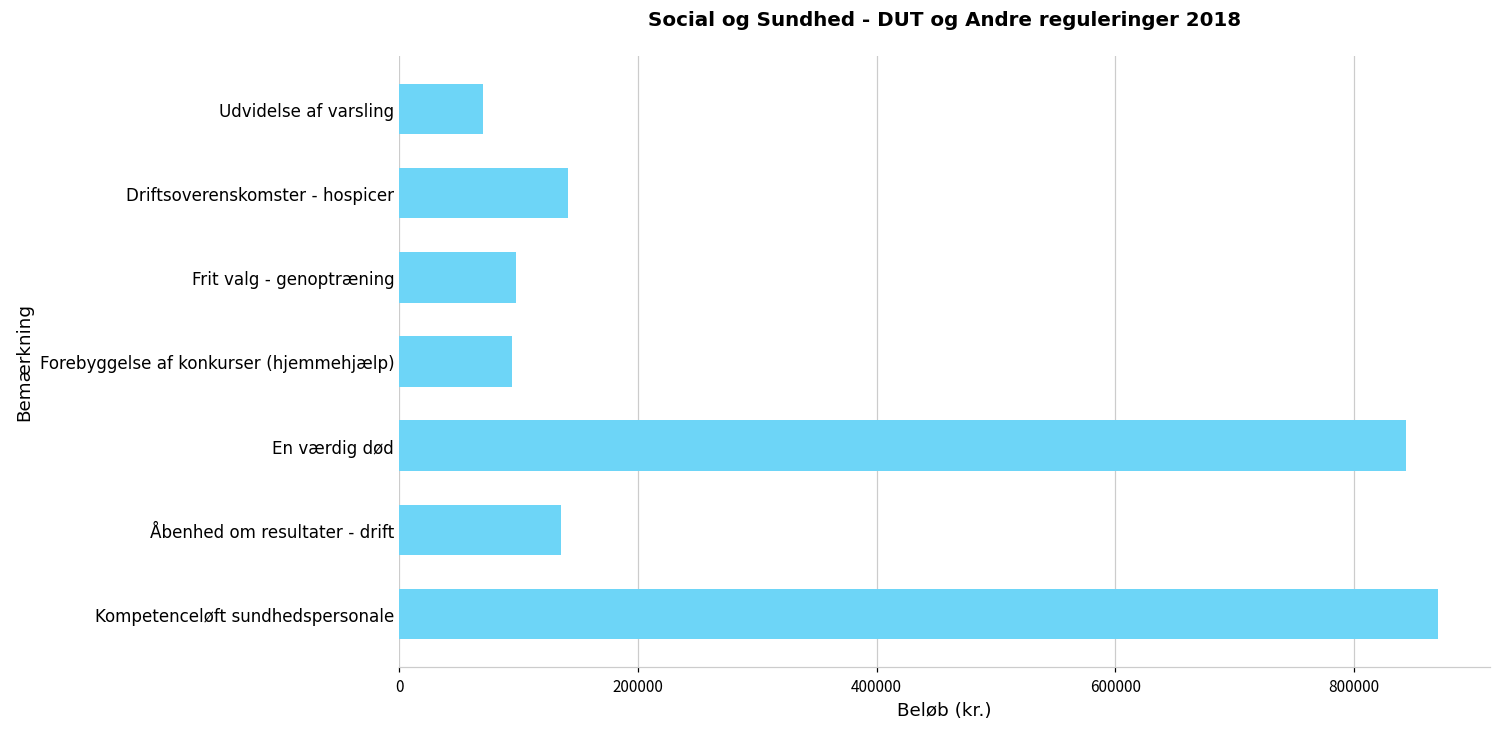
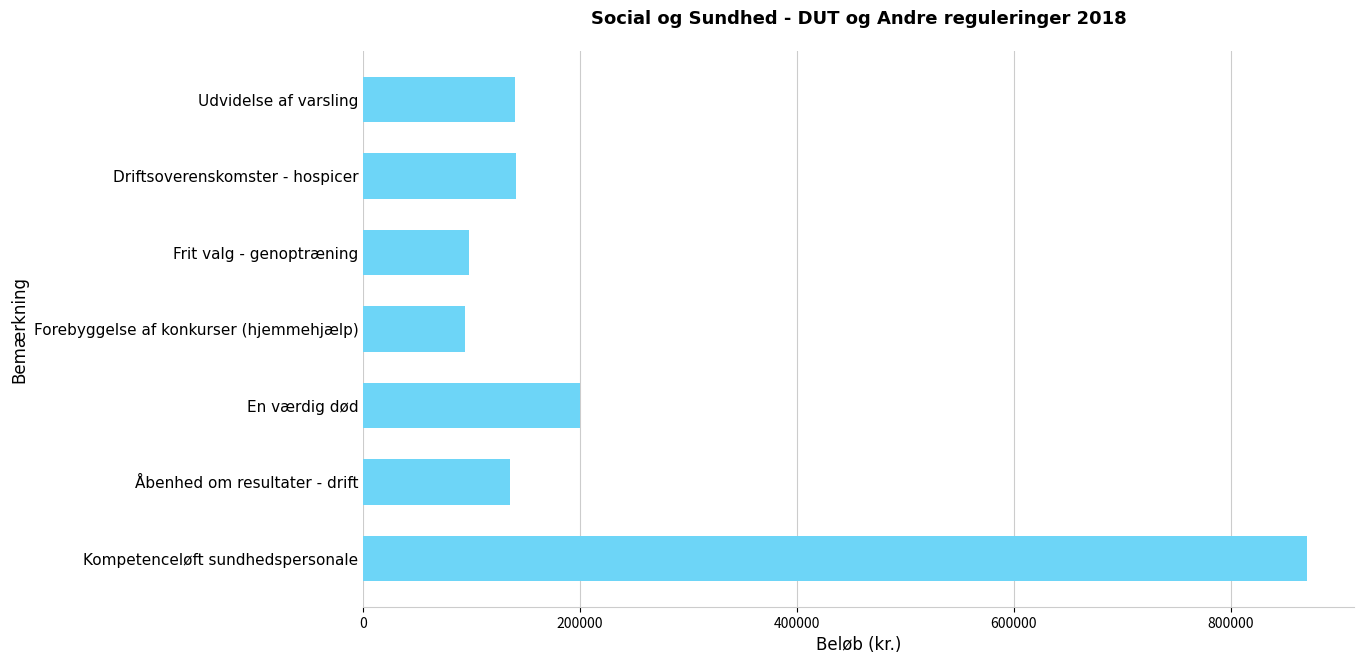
Udvidelse af varsling: 70000 -> 140000
En værdig død: 843000 -> 200000
